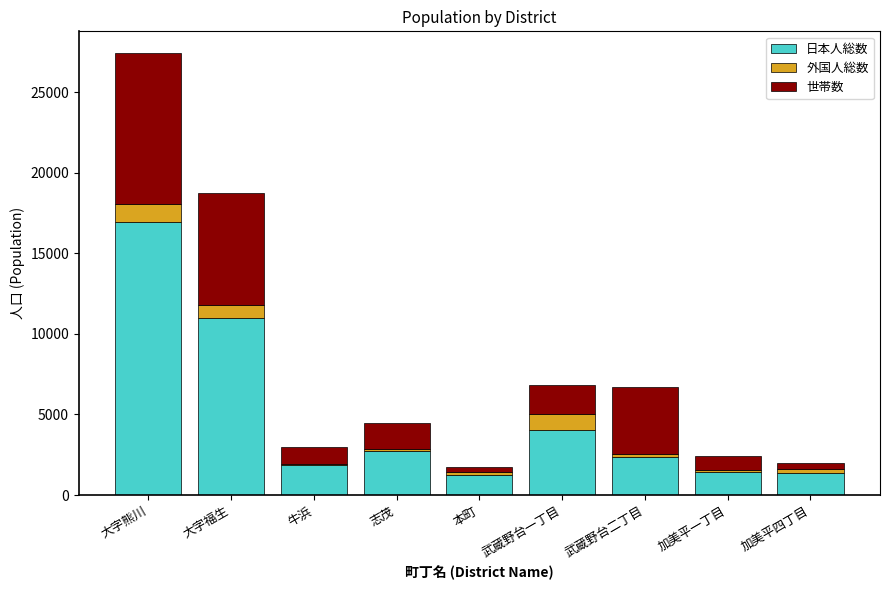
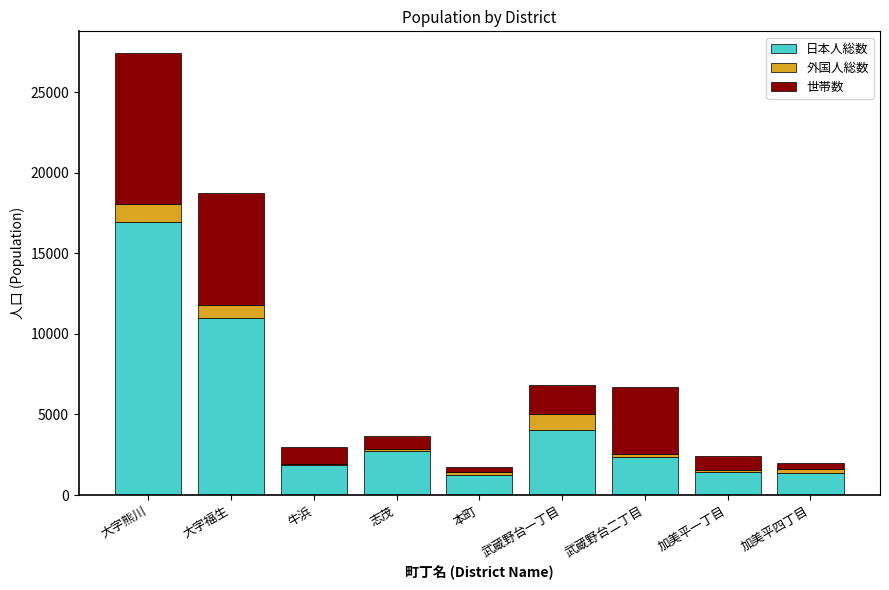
世帯数, 志茂: 1600 -> 800
